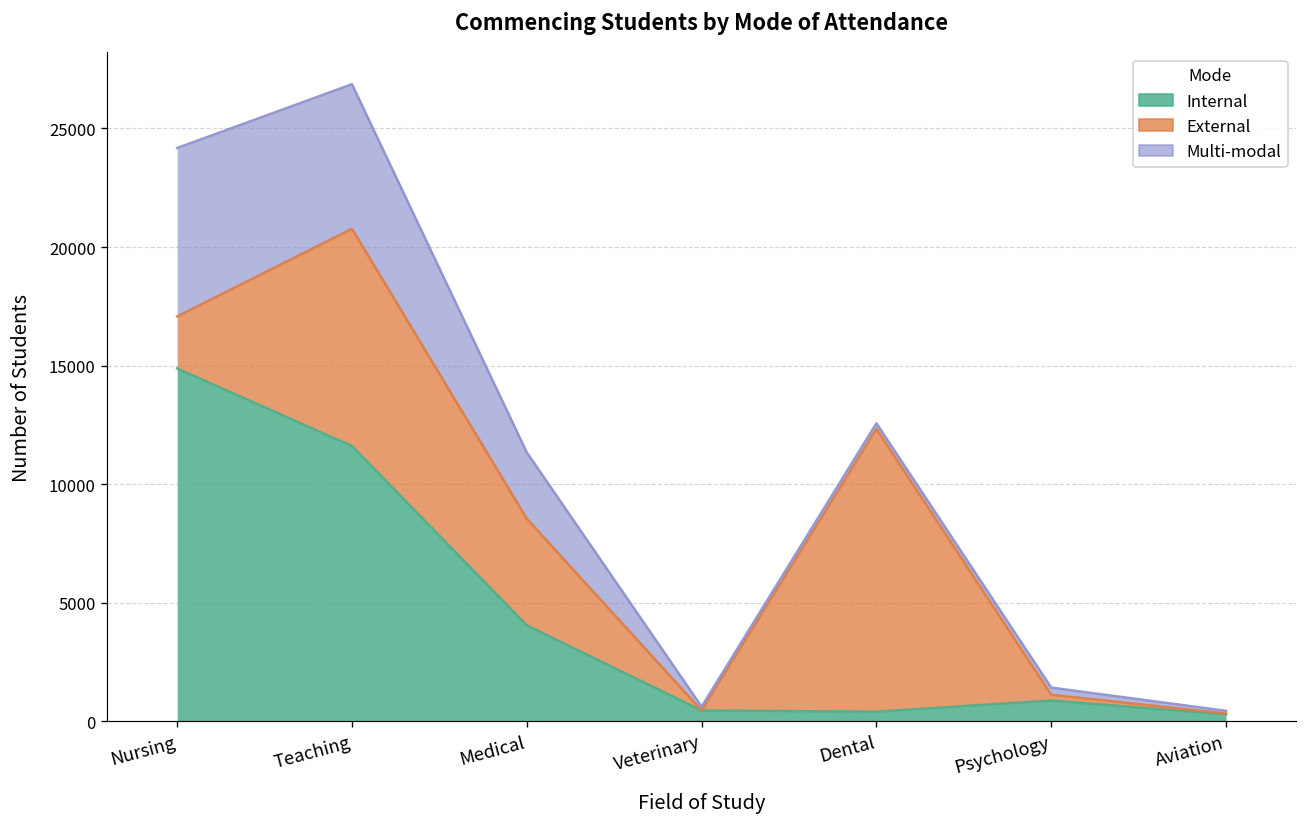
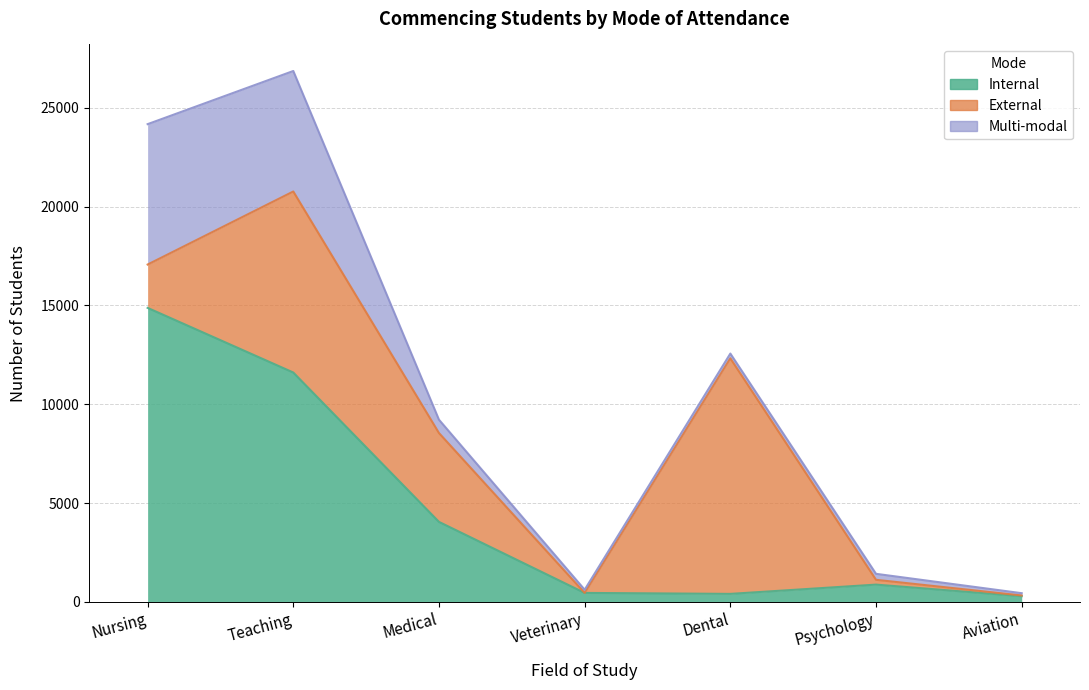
Multi-modal, Medical: 2800 -> 700
